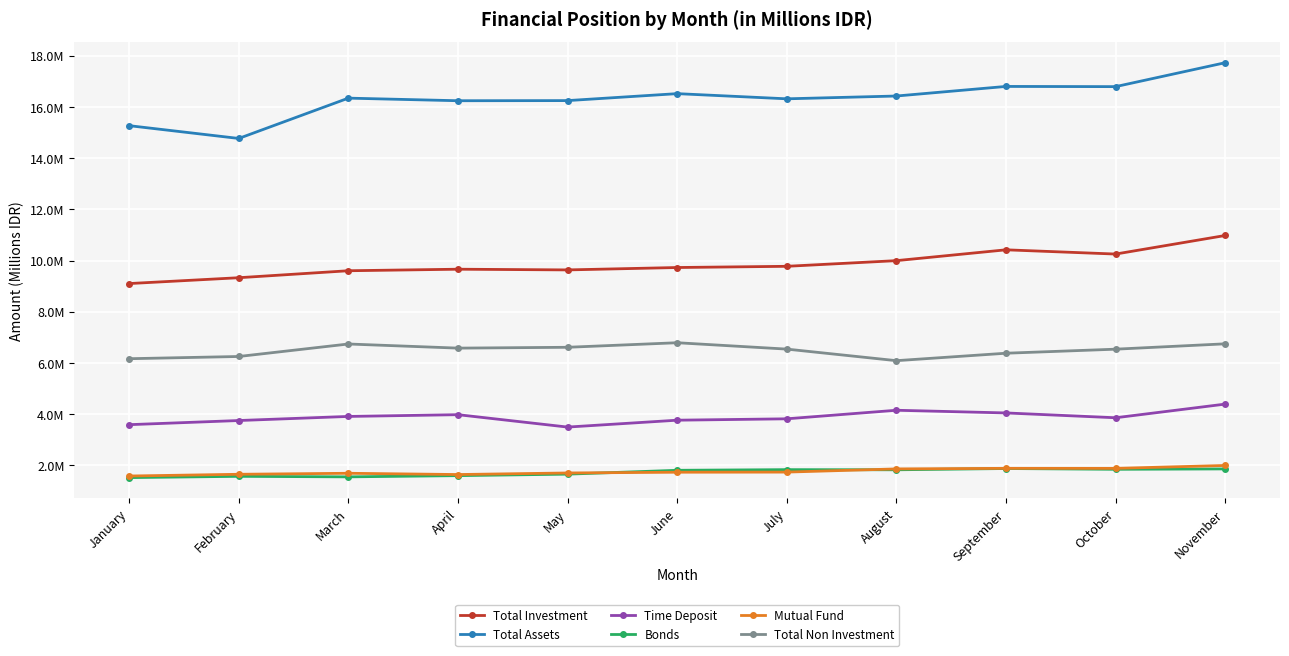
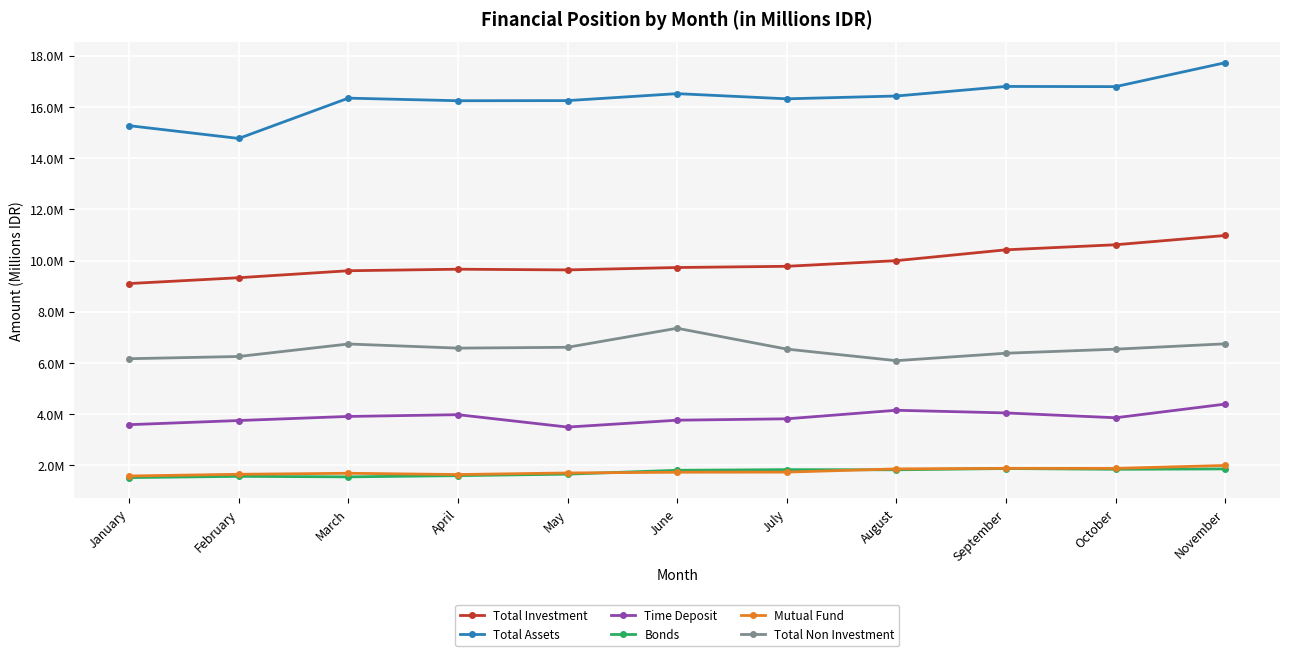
Total Non Investment, June: 6800000 -> 7400000
Total Investment, October: 10300000 -> 10600000
